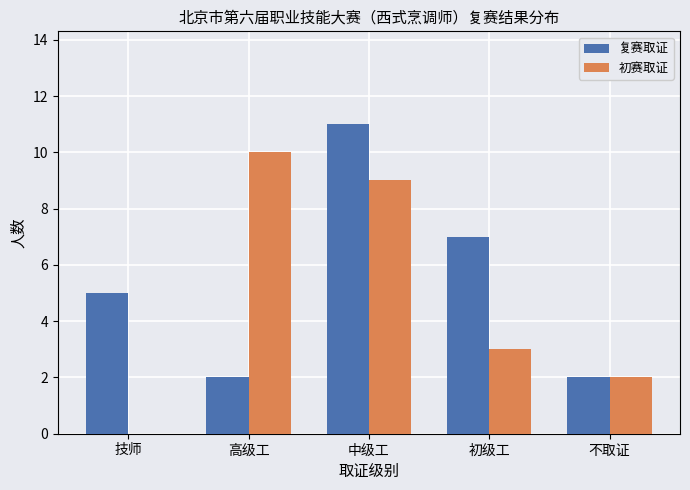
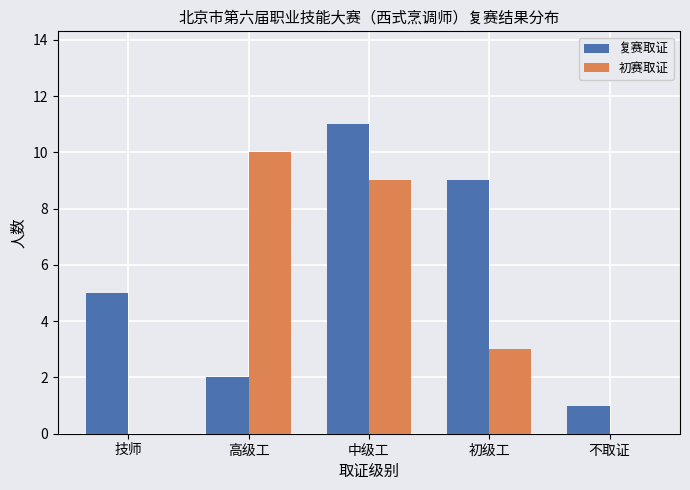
复赛取证, 初级工: 7 -> 9
复赛取证, 不取证: 2 -> 1
初赛取证, 不取证: 2 -> 0
